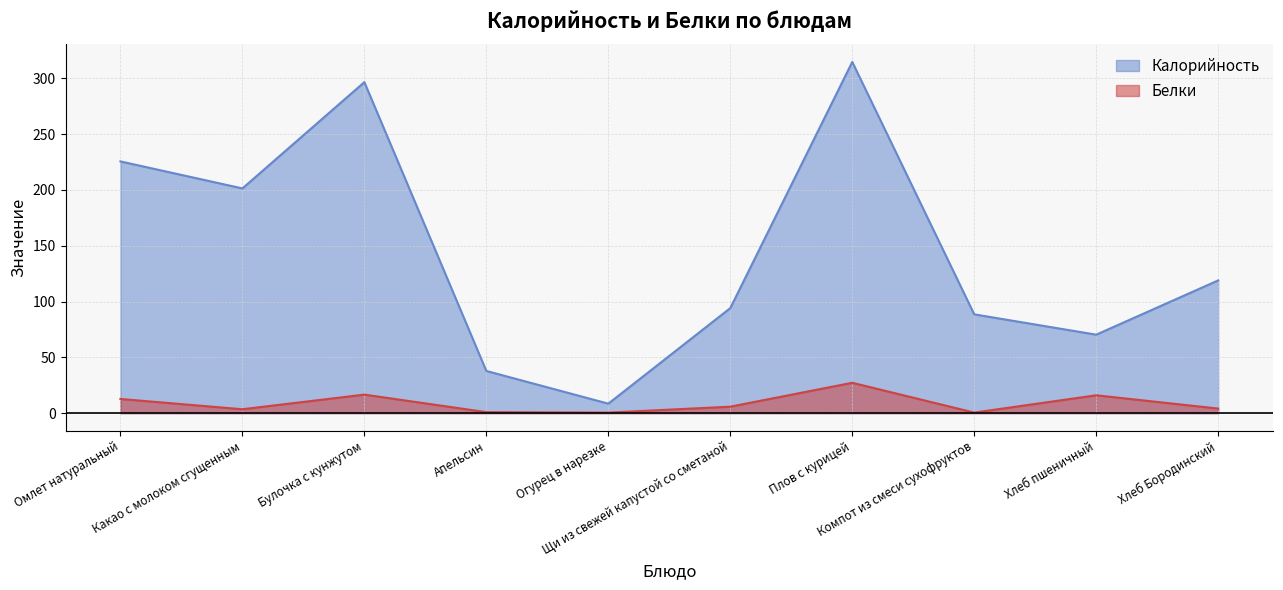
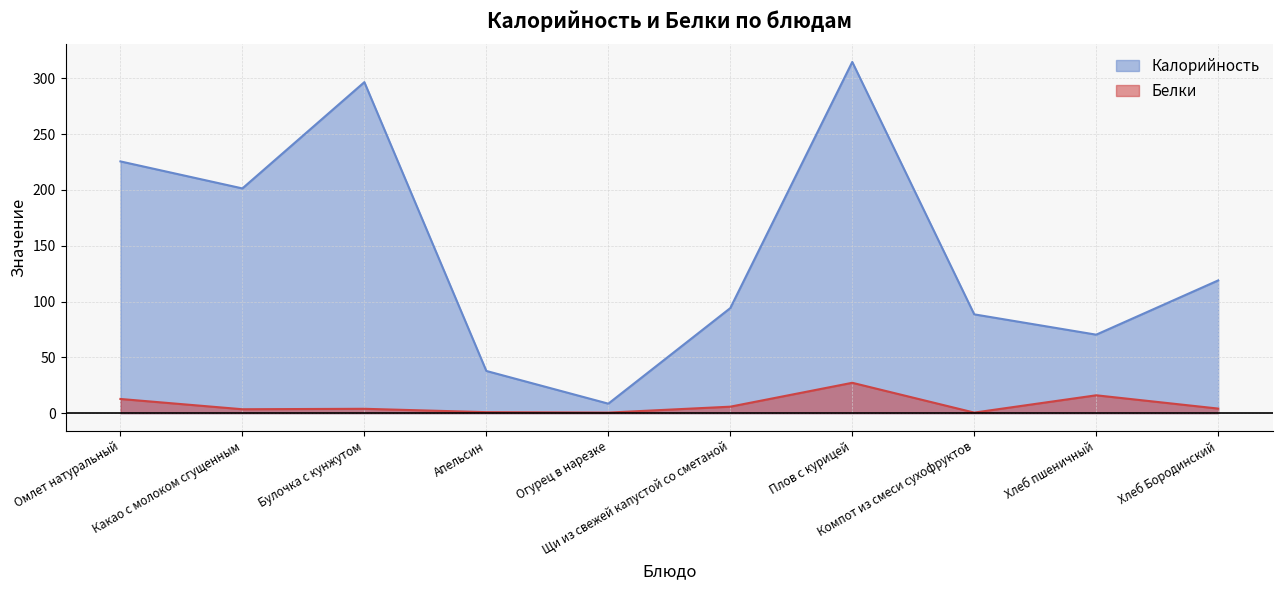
Белки, Булочка с кунжутом: 17 -> 4
